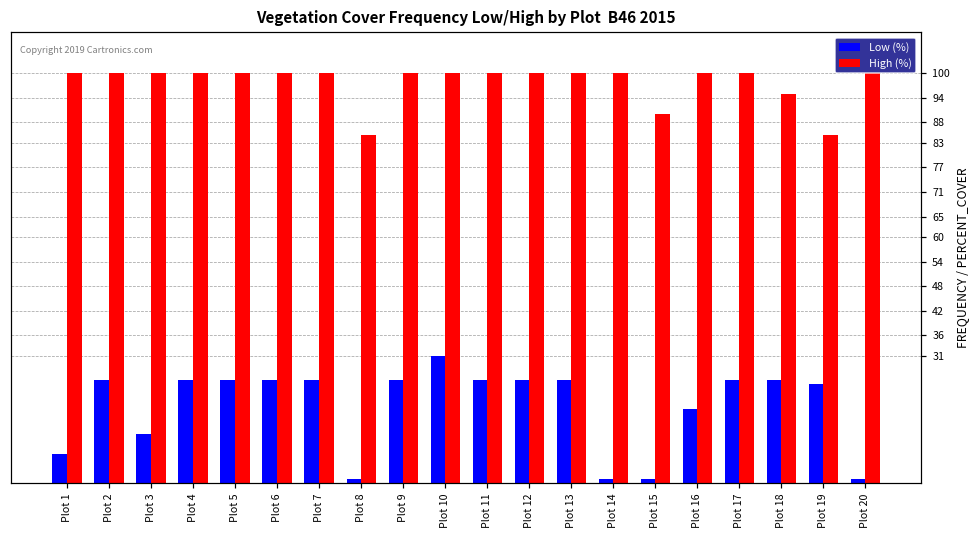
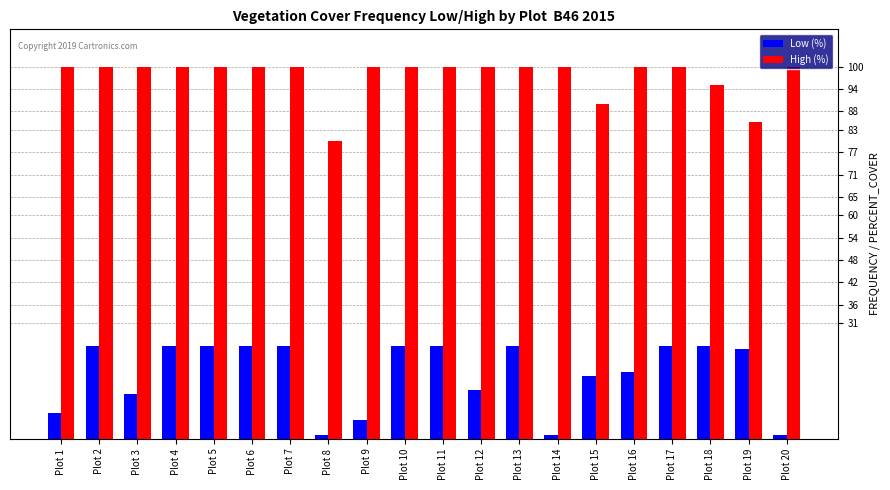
High (%), Plot 8: 85 -> 80
Low (%), Plot 9: 25 -> 5
Low (%), Plot 10: 31 -> 25
Low (%), Plot 12: 25 -> 13
Low (%), Plot 15: 1 -> 17
